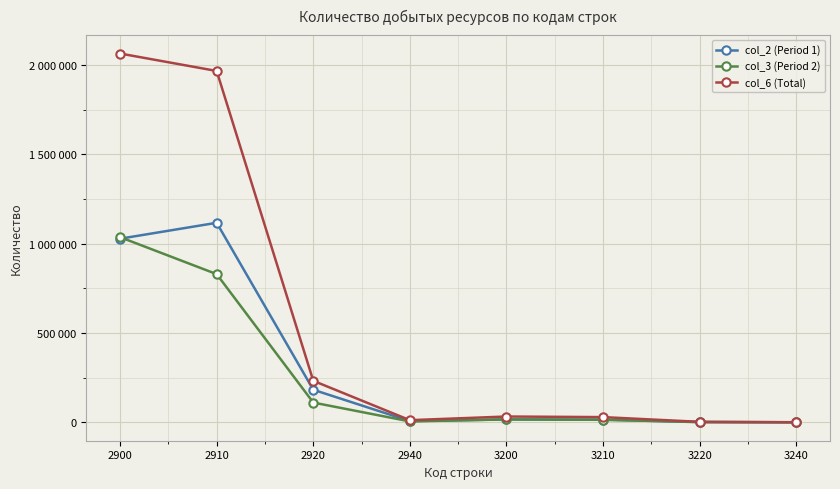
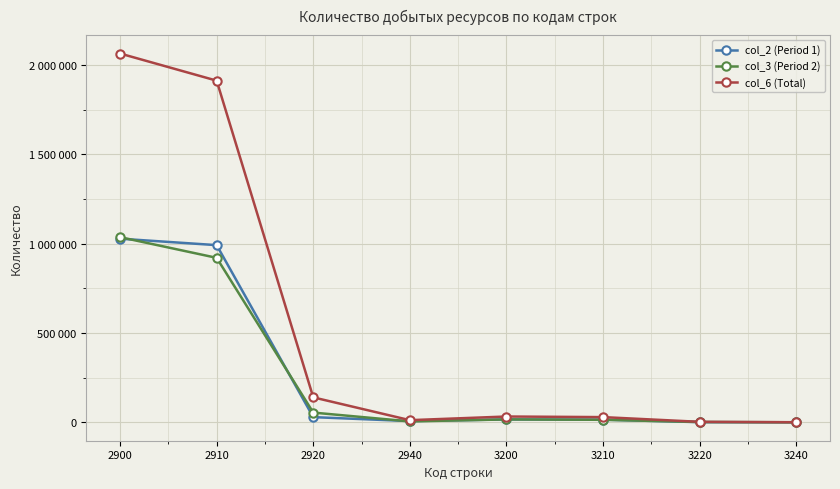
col_2 (Period 1), 2910: 1120000 -> 990000
col_3 (Period 2), 2910: 830000 -> 920000
col_6 (Total), 2910: 1970000 -> 1910000
col_2 (Period 1), 2920: 180000 -> 30000
col_3 (Period 2), 2920: 110000 -> 50000
col_6 (Total), 2920: 230000 -> 140000
